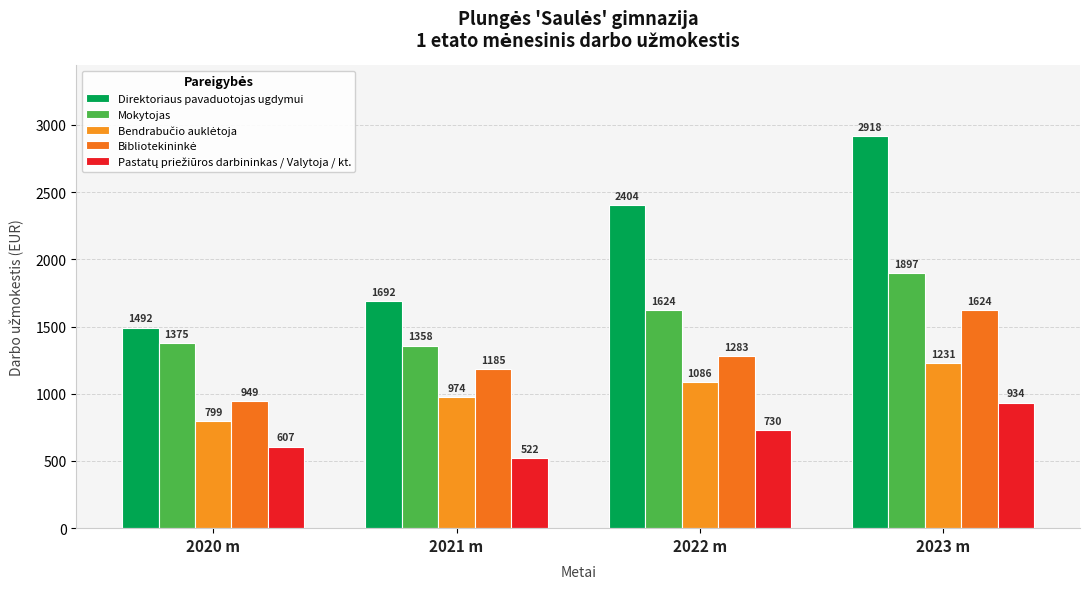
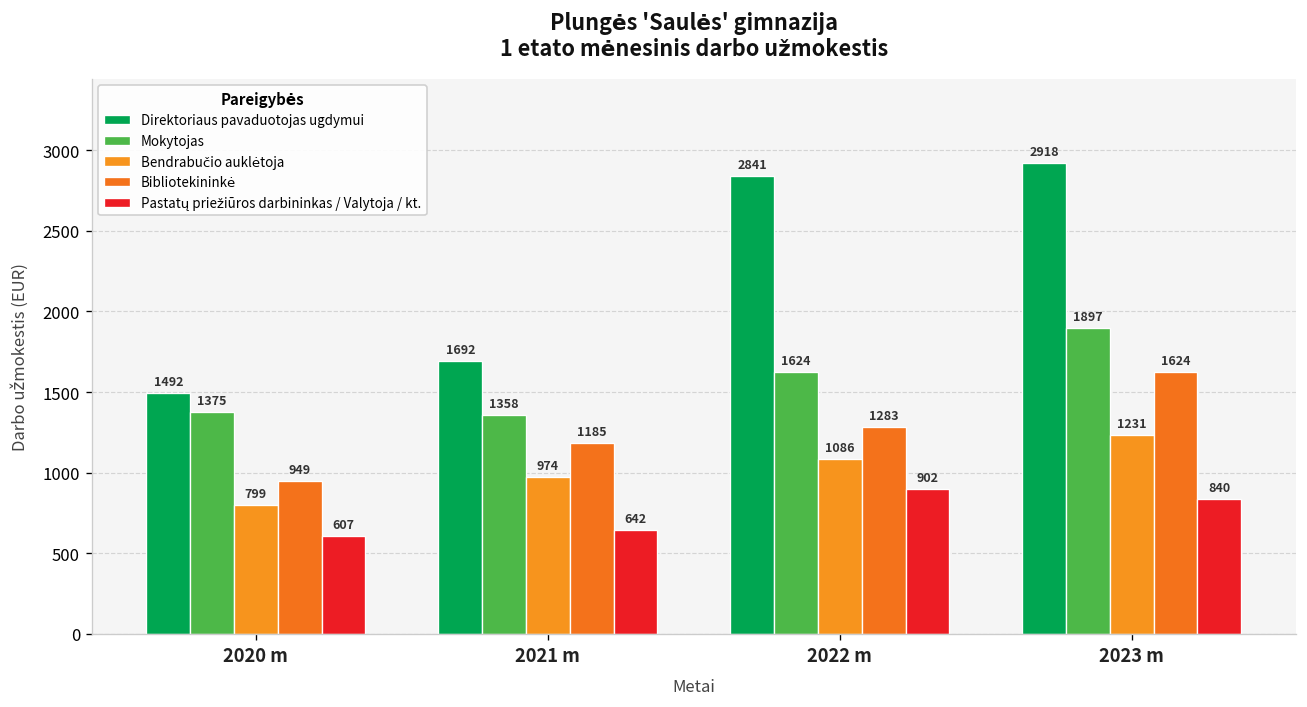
Pastatų priežiūros darbininkas / Valytoja / kt., 2021 m: 522 -> 642
Direktoriaus pavaduotojas ugdymui, 2022 m: 2404 -> 2841
Pastatų priežiūros darbininkas / Valytoja / kt., 2022 m: 730 -> 902
Pastatų priežiūros darbininkas / Valytoja / kt., 2023 m: 934 -> 840
